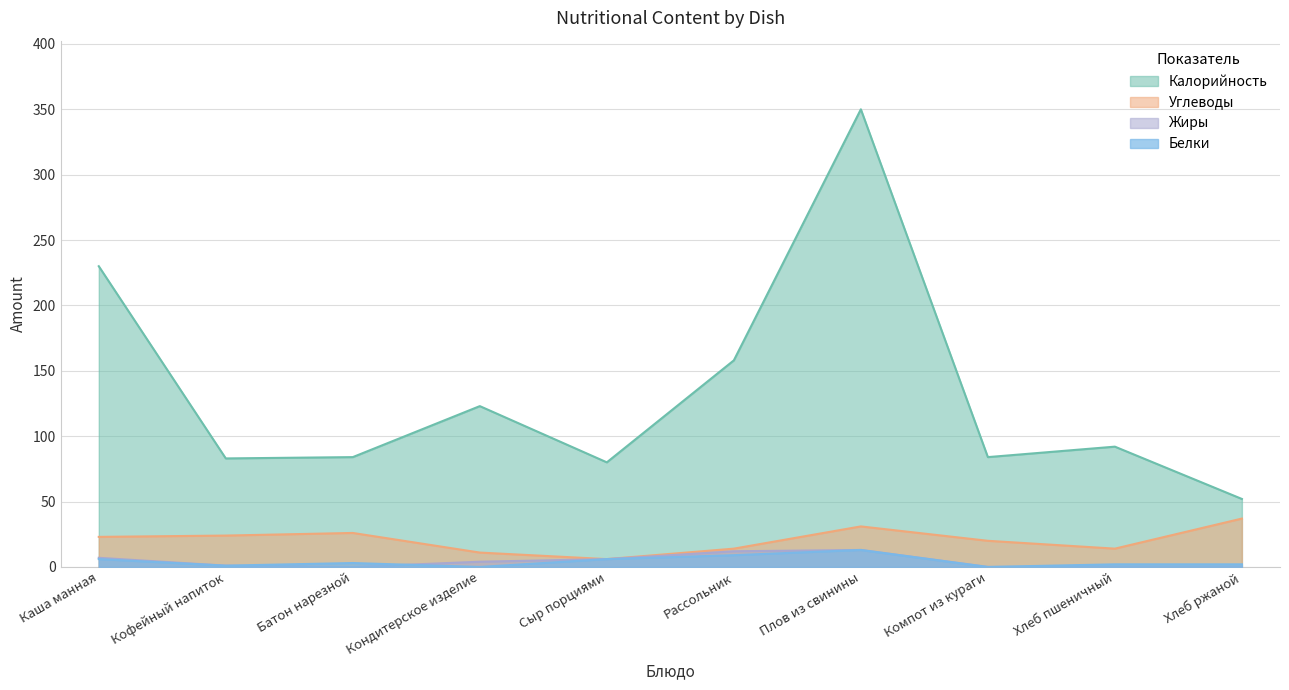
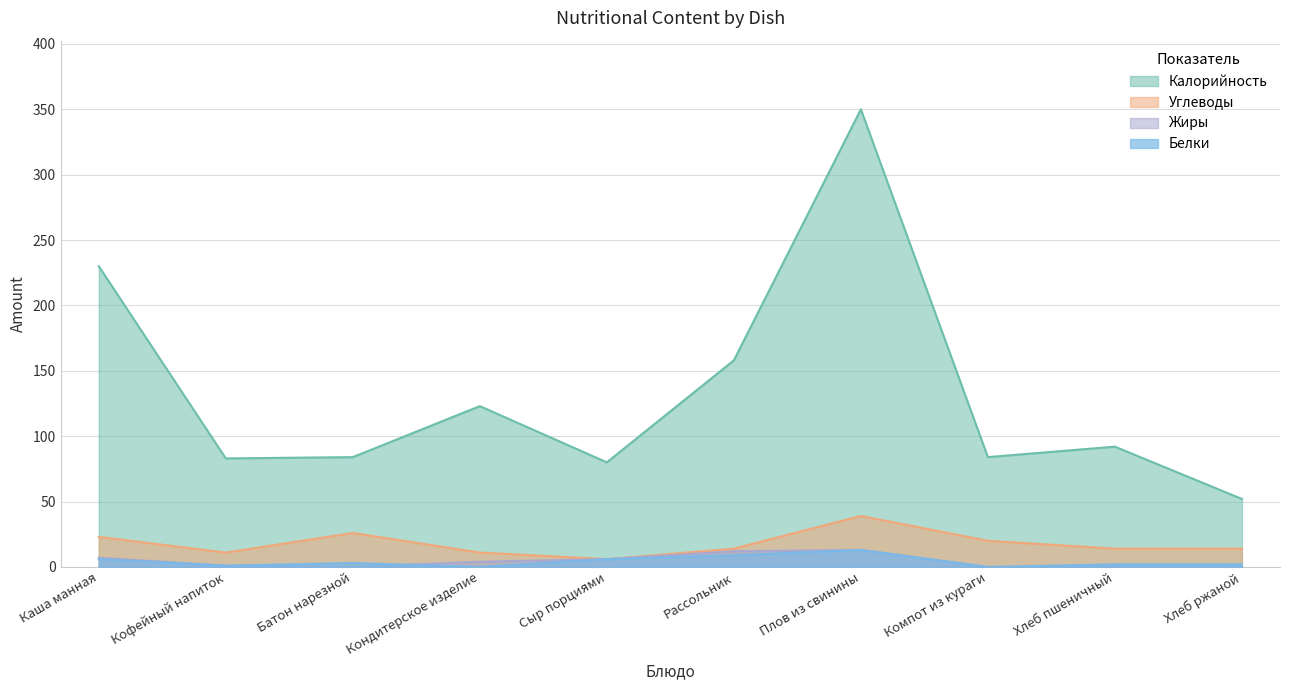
Углеводы, Кофейный напиток: 24 -> 11
Углеводы, Плов из свинины: 31 -> 39
Углеводы, Хлеб ржаной: 37 -> 14
